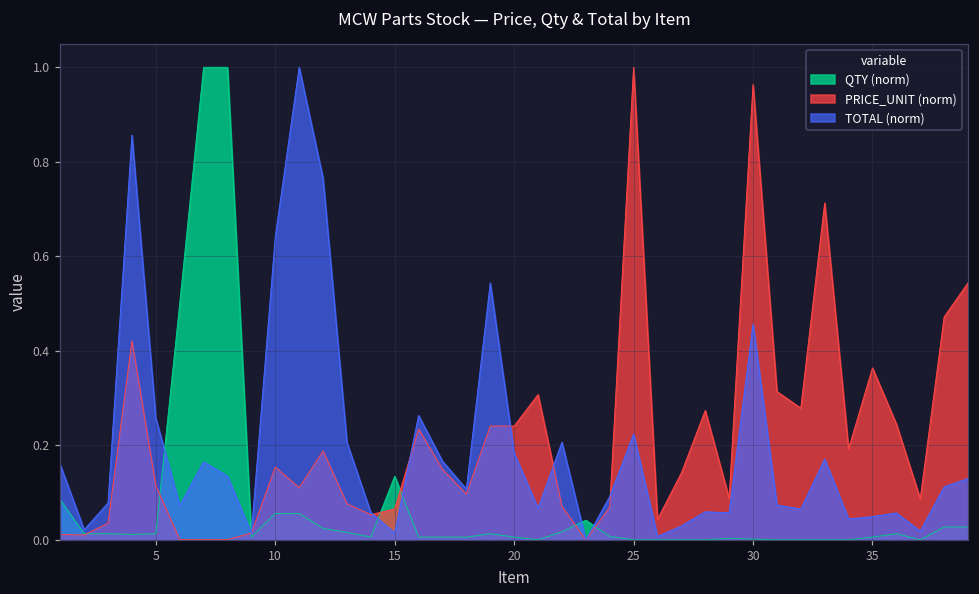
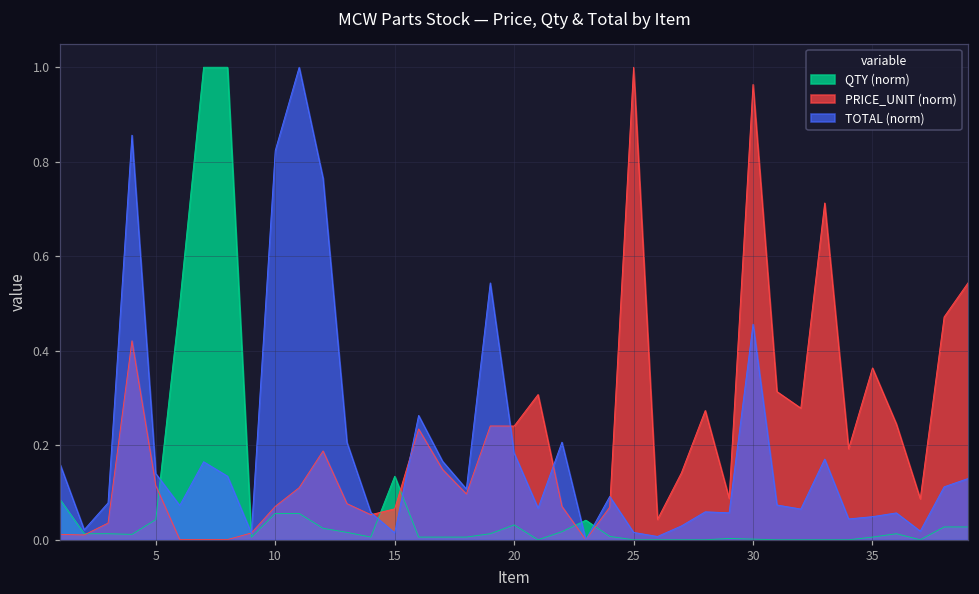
QTY (norm), 5: 0.01 -> 0.04
TOTAL (norm), 5: 0.26 -> 0.14
PRICE_UNIT (norm), 10: 0.15 -> 0.07
TOTAL (norm), 10: 0.64 -> 0.82
QTY (norm), 20: 0.01 -> 0.03
TOTAL (norm), 25: 0.22 -> 0.02
